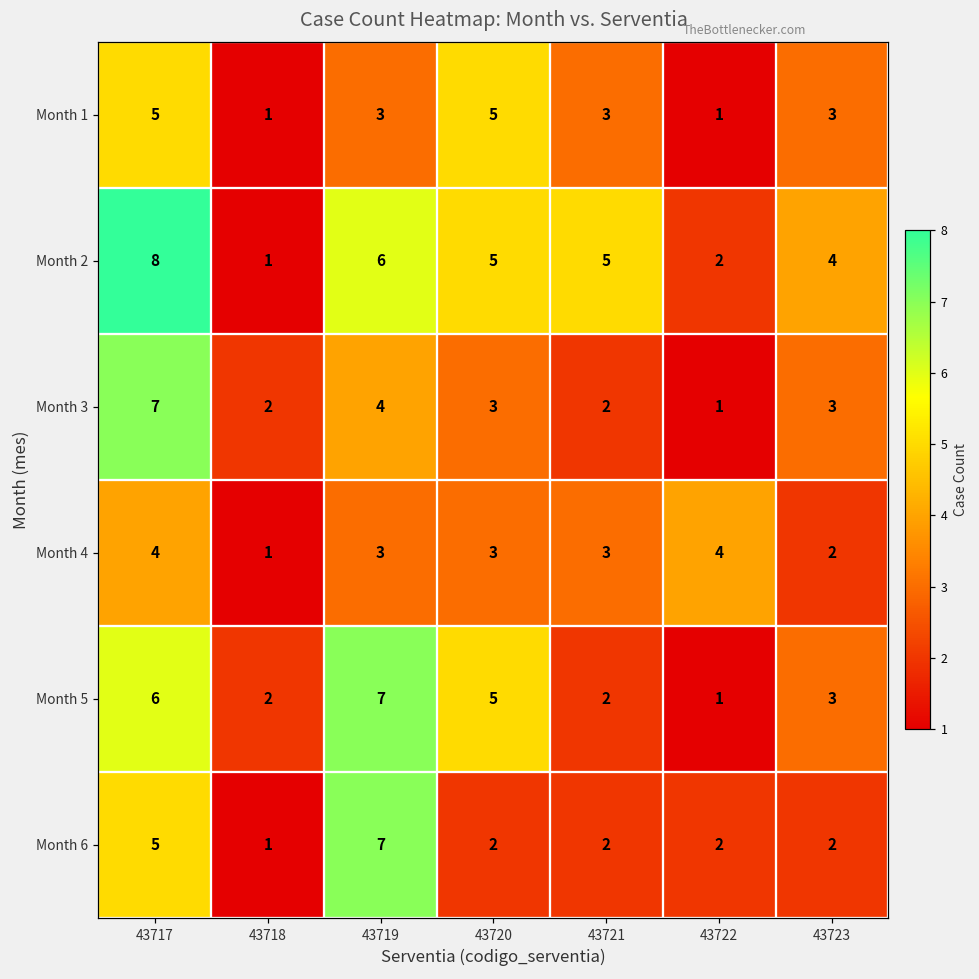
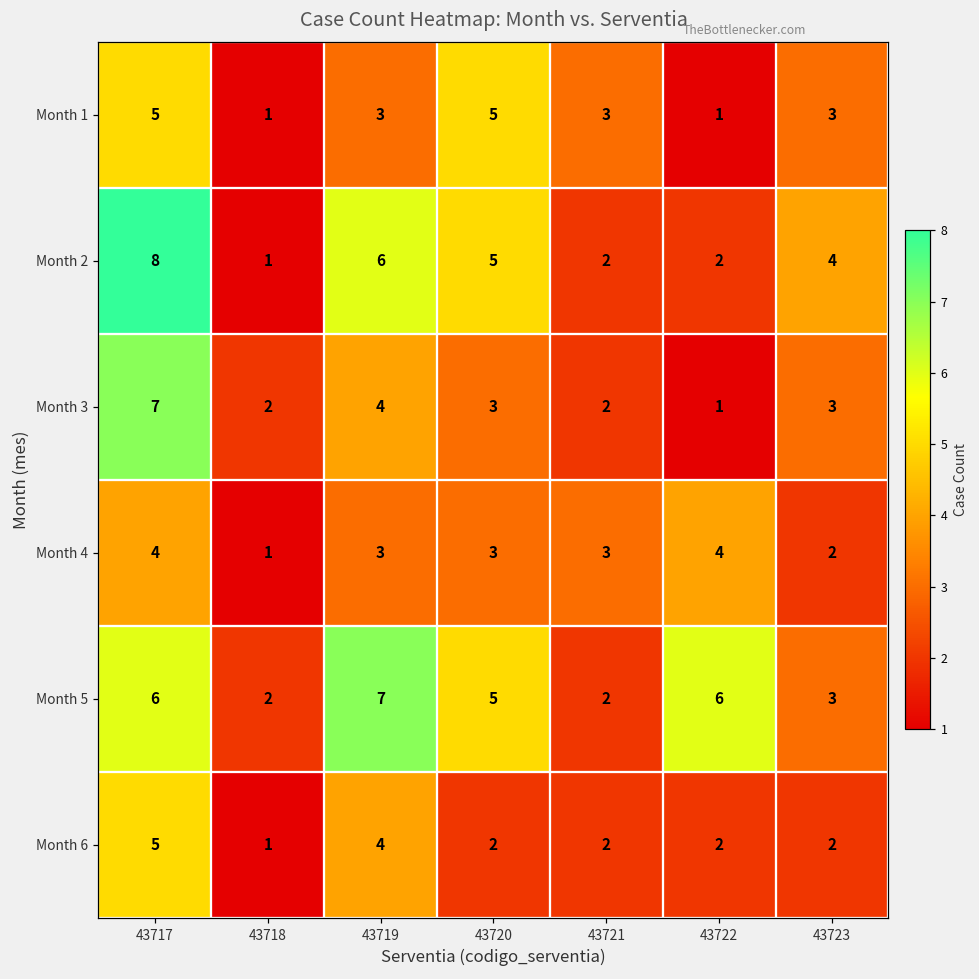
Month 2, 43721: 5 -> 2
Month 5, 43722: 1 -> 6
Month 6, 43719: 7 -> 4
